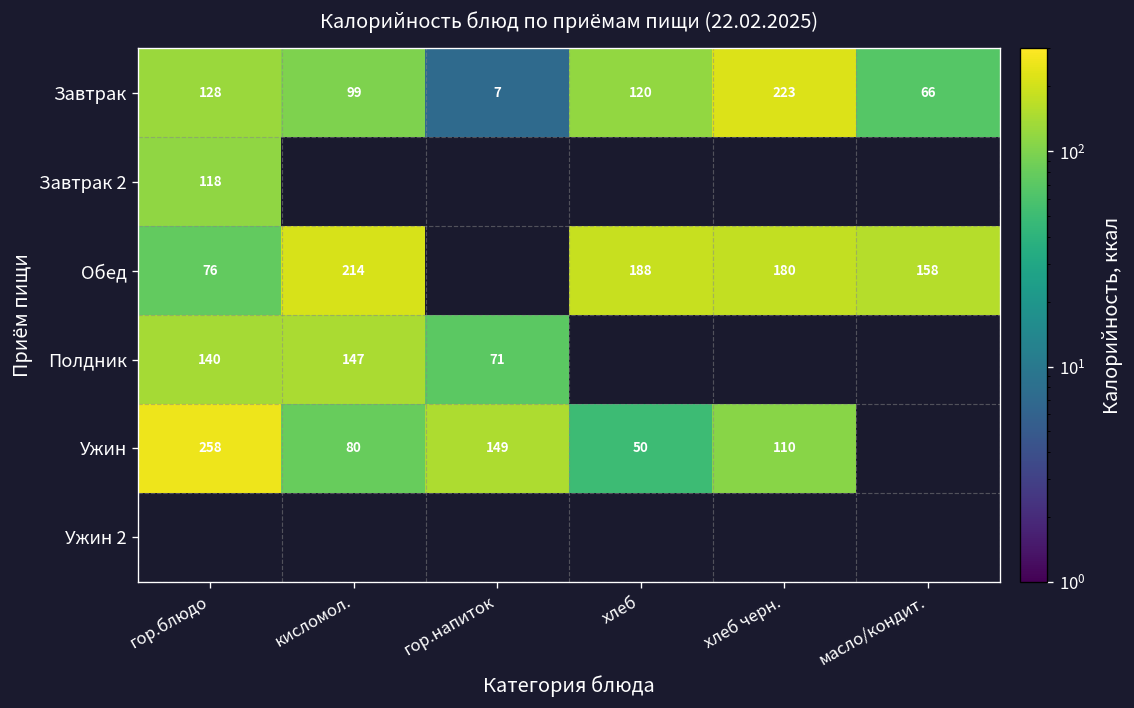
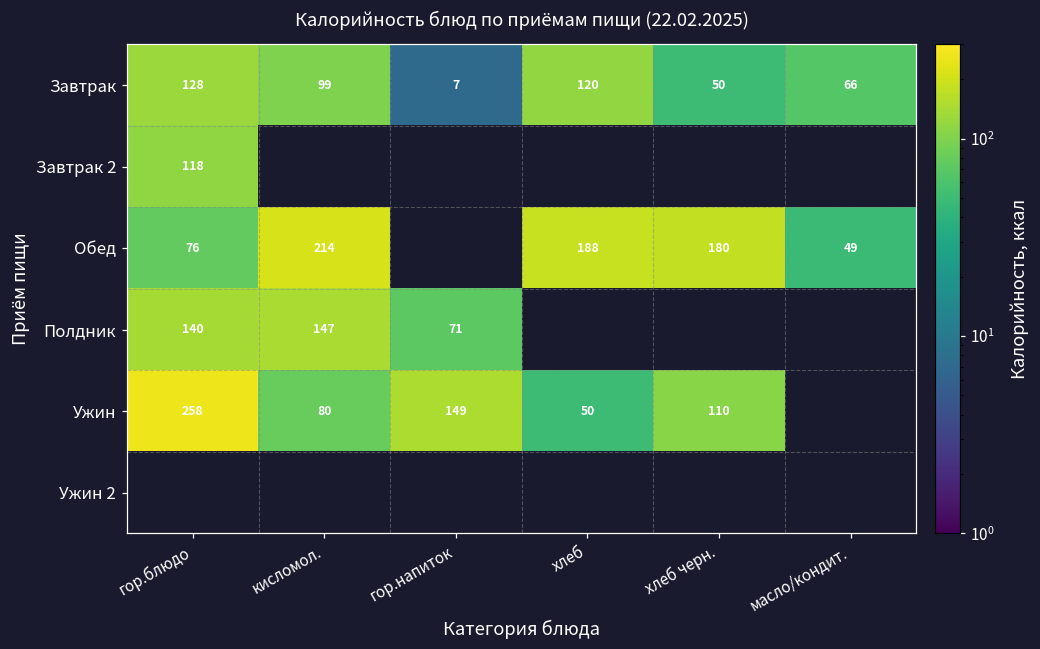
Завтрак, хлеб черн.: 223 -> 50
Обед, масло/кондит.: 158 -> 49
